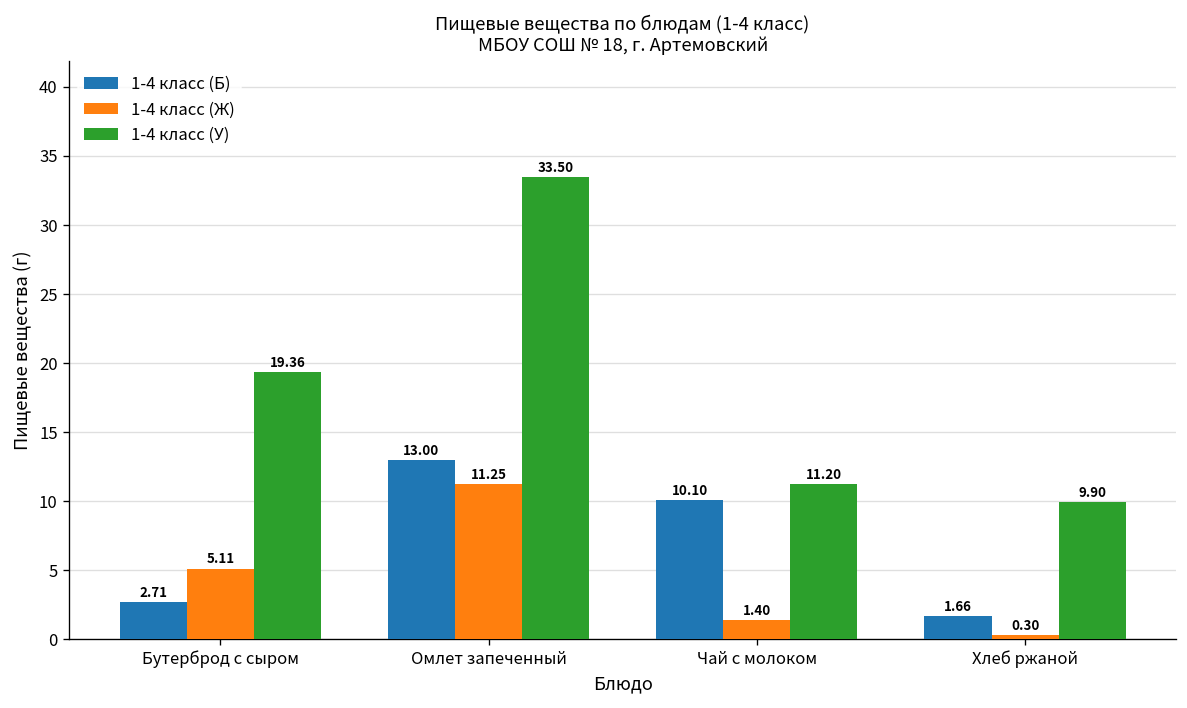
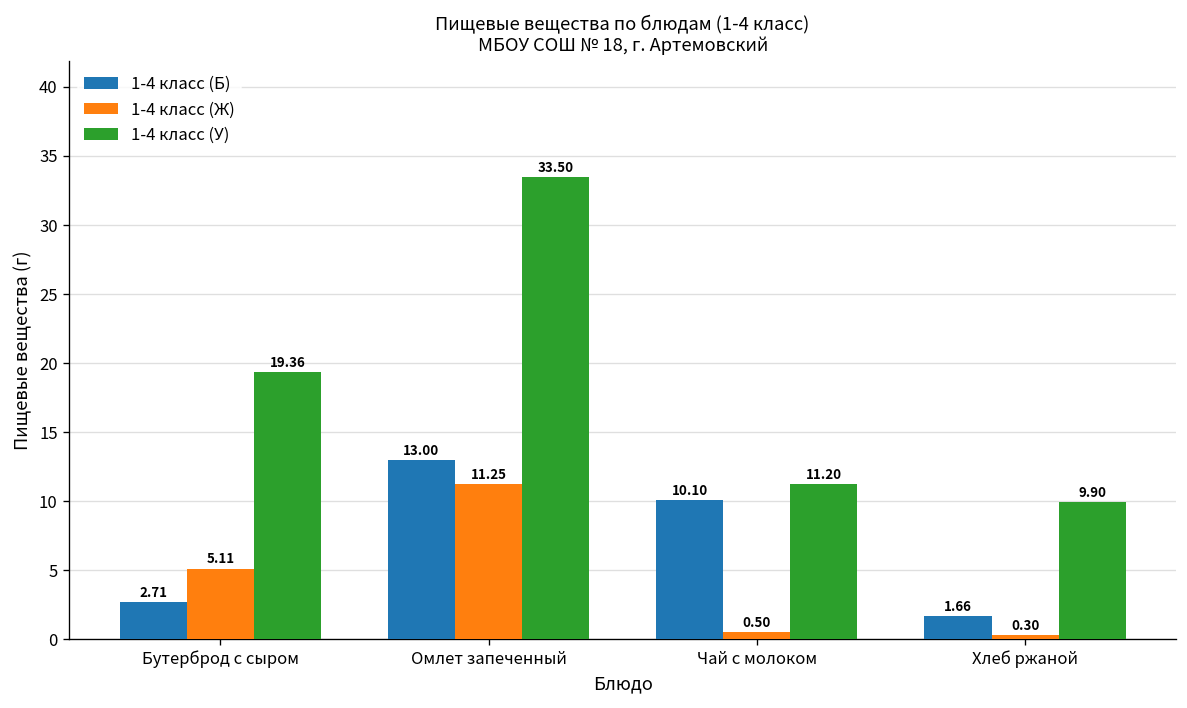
1-4 класс (Ж), Чай с молоком: 1.40 -> 0.50
